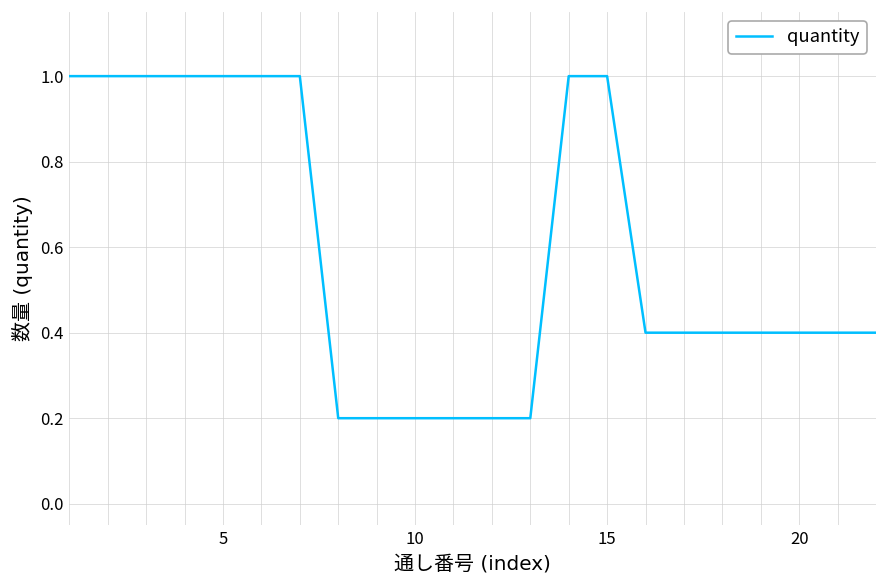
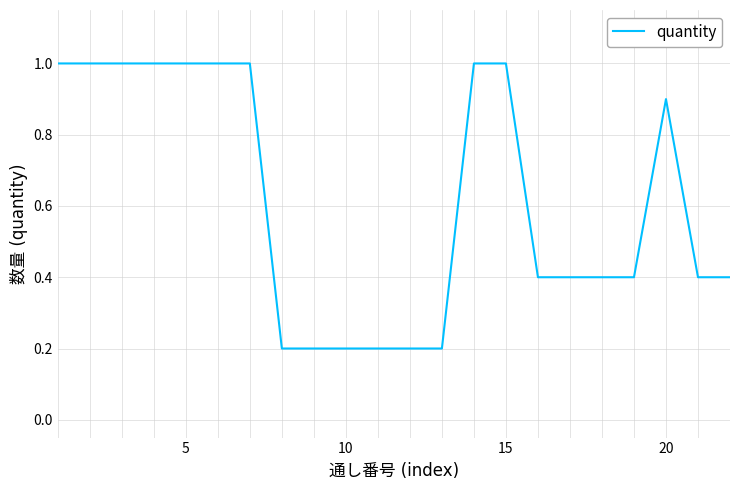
20: 0.4 -> 0.9
